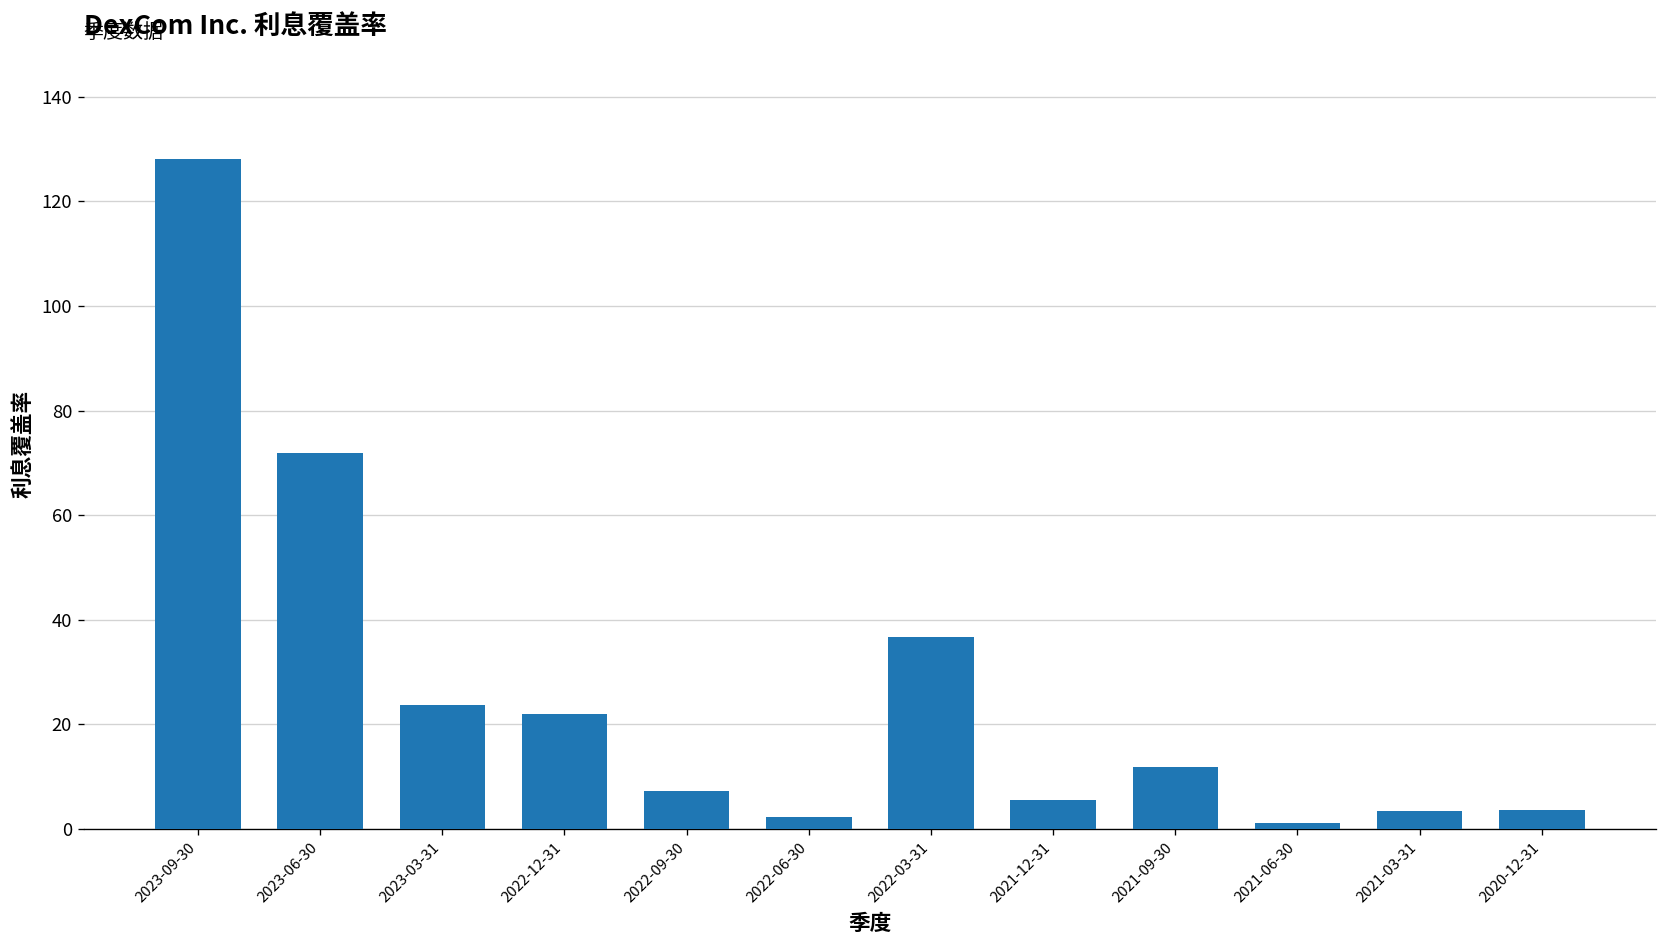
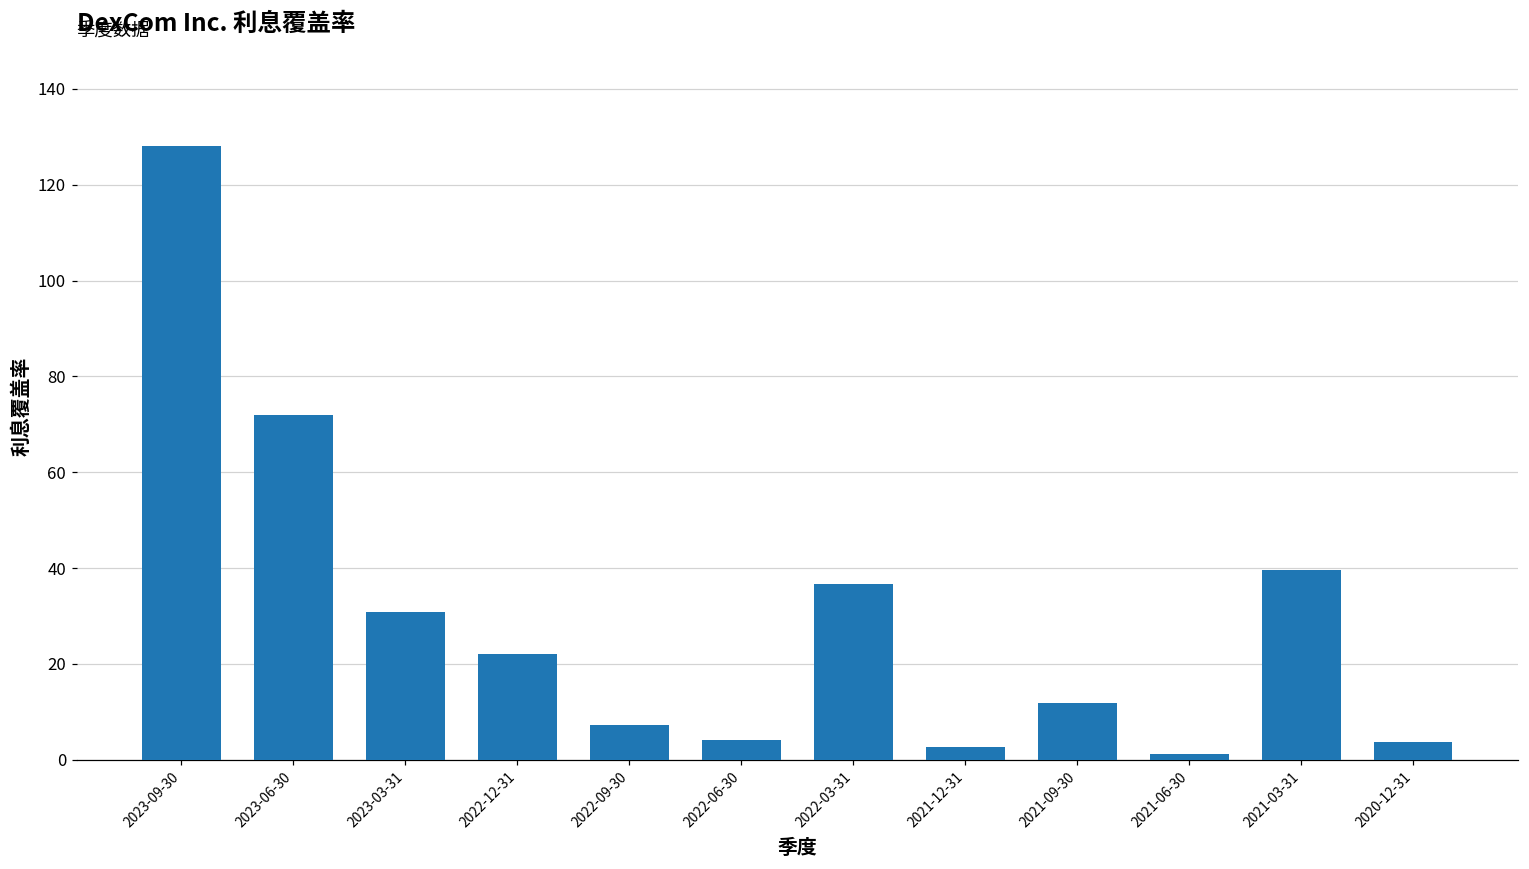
2023-03-31: 24 -> 31
2022-06-30: 2 -> 4
2021-12-31: 6 -> 3
2021-03-31: 3 -> 40
